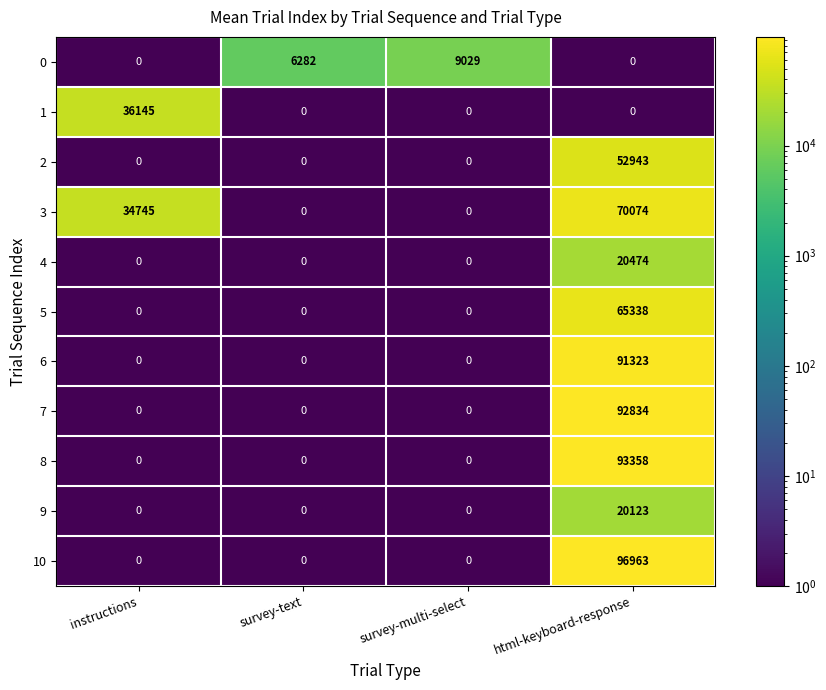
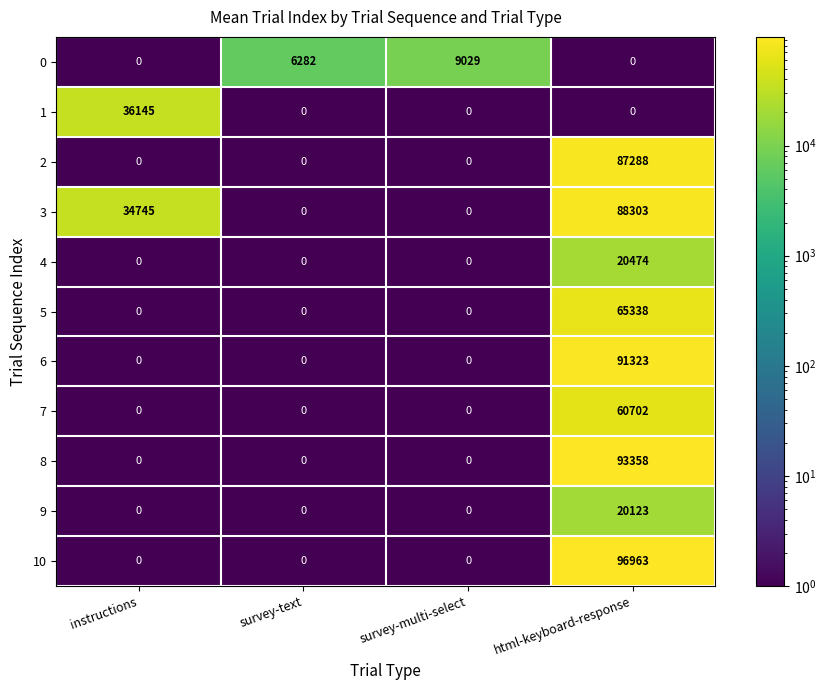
2, html-keyboard-response: 52943 -> 87288
3, html-keyboard-response: 70074 -> 88303
7, html-keyboard-response: 92834 -> 60702
